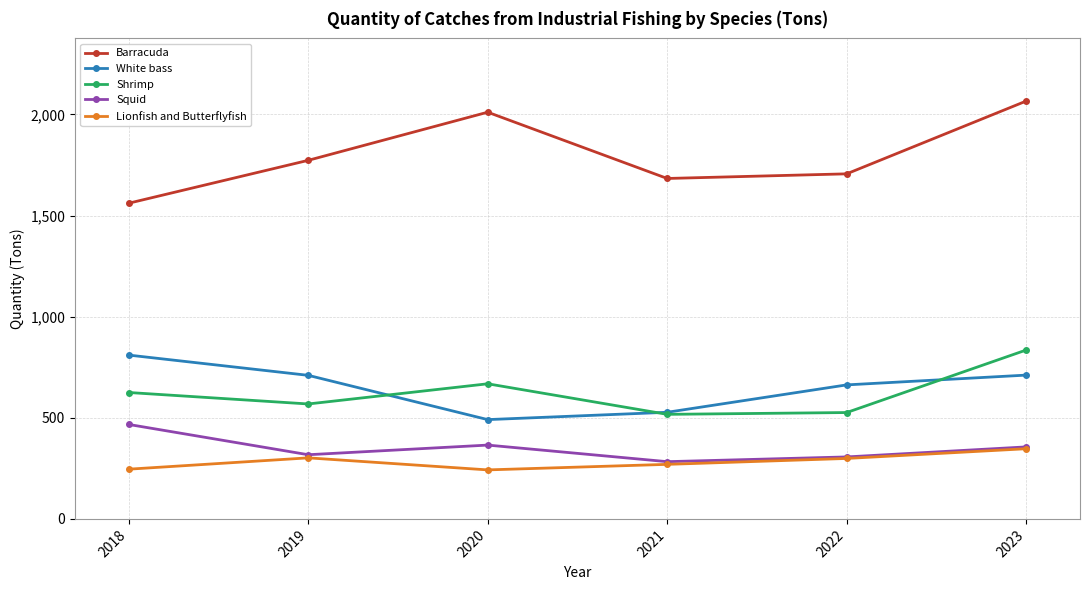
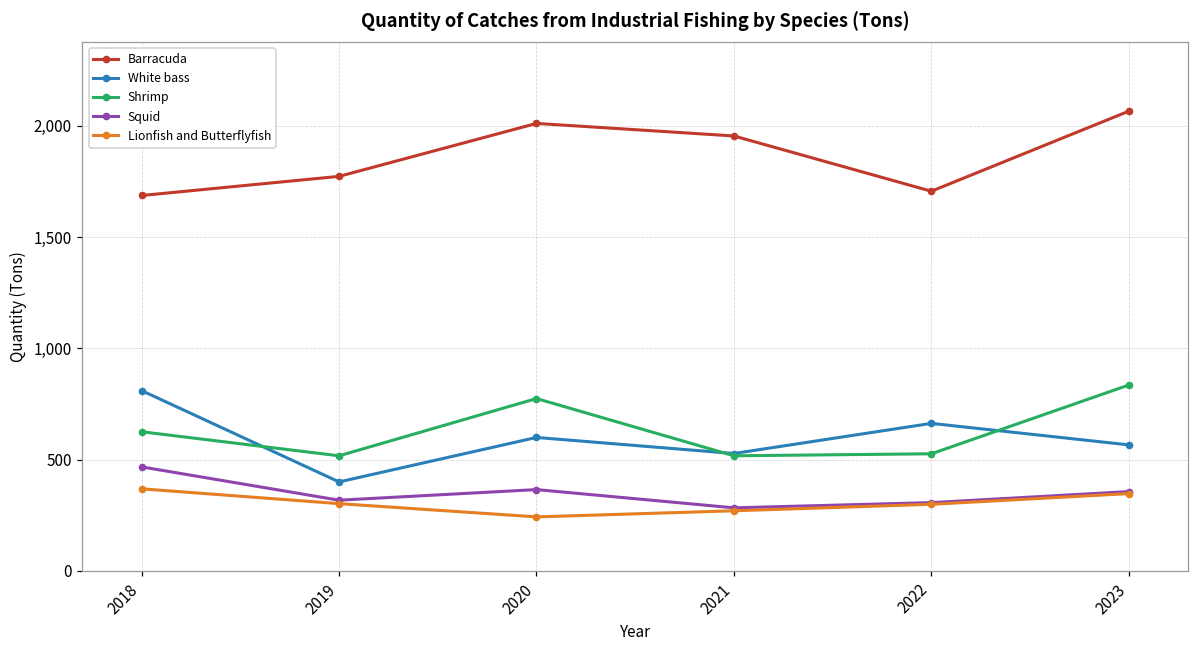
Barracuda, 2018: 1,560 -> 1,690
Lionfish and Butterflyfish, 2018: 250 -> 370
White bass, 2019: 710 -> 400
Shrimp, 2019: 570 -> 520
White bass, 2020: 490 -> 600
Shrimp, 2020: 670 -> 770
Barracuda, 2021: 1,680 -> 1,950
White bass, 2023: 710 -> 570
